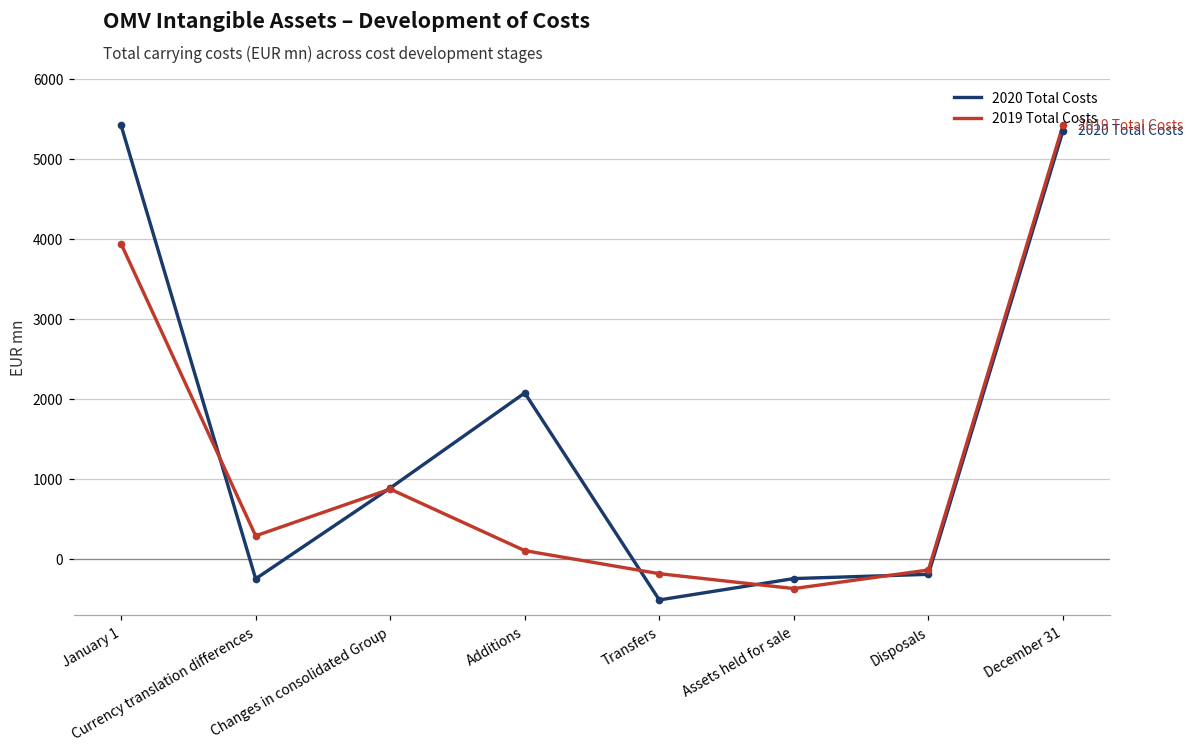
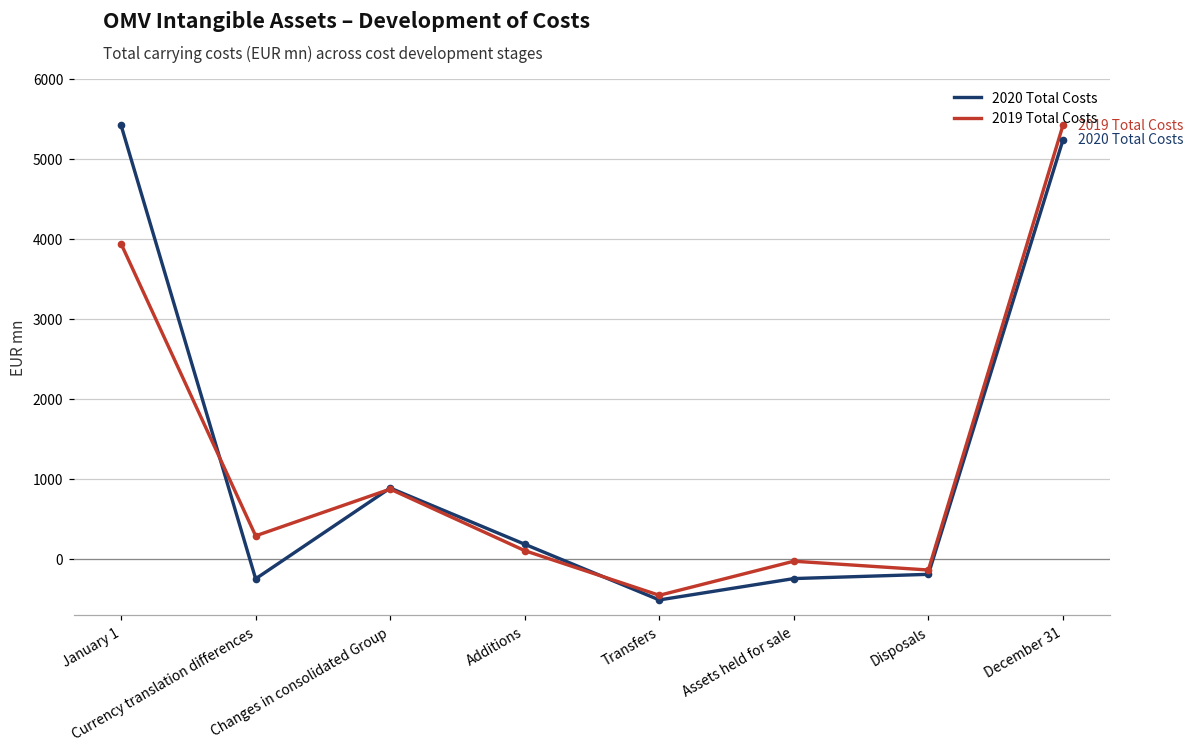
2020 Total Costs, Additions: 2100 -> 200
2019 Total Costs, Transfers: -200 -> -500
2019 Total Costs, Assets held for sale: -400 -> 0
2020 Total Costs, December 31: 5300 -> 5200
